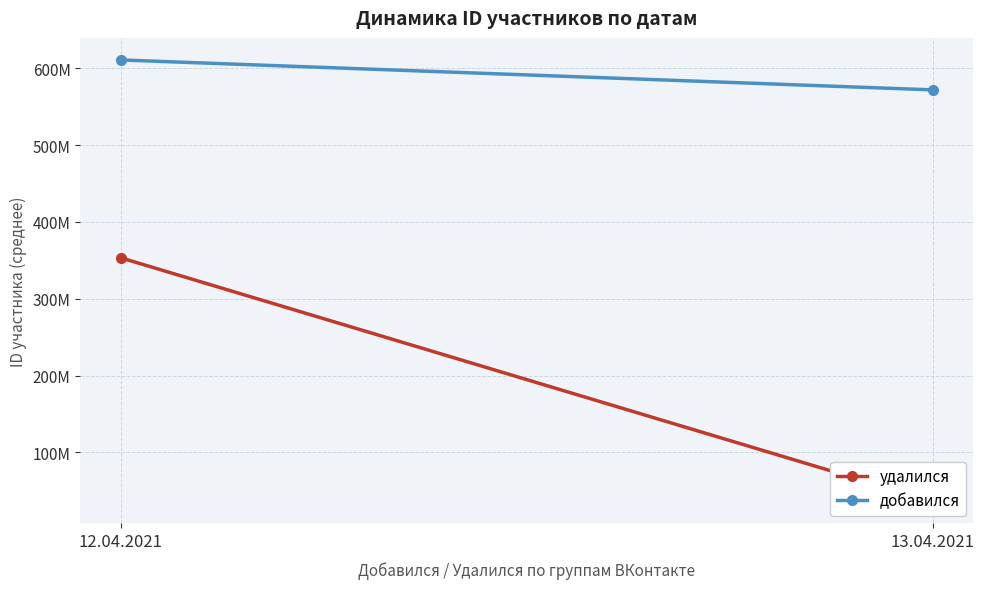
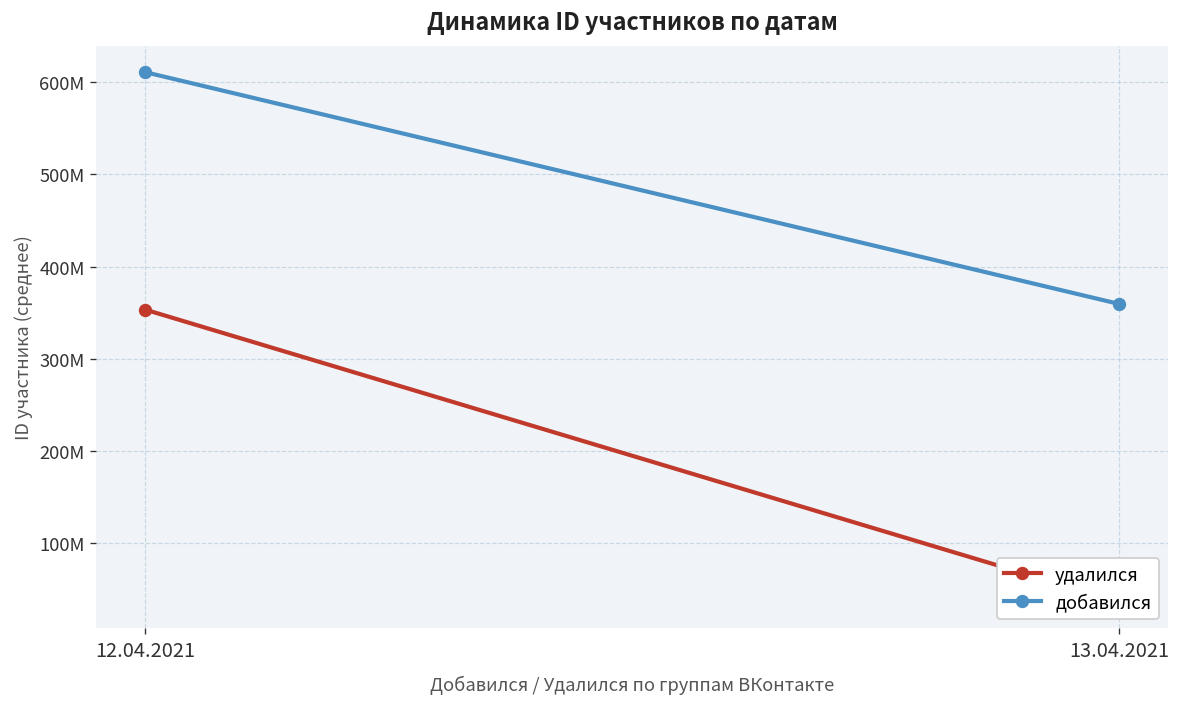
добавился, 13.04.2021: 570000000 -> 360000000
